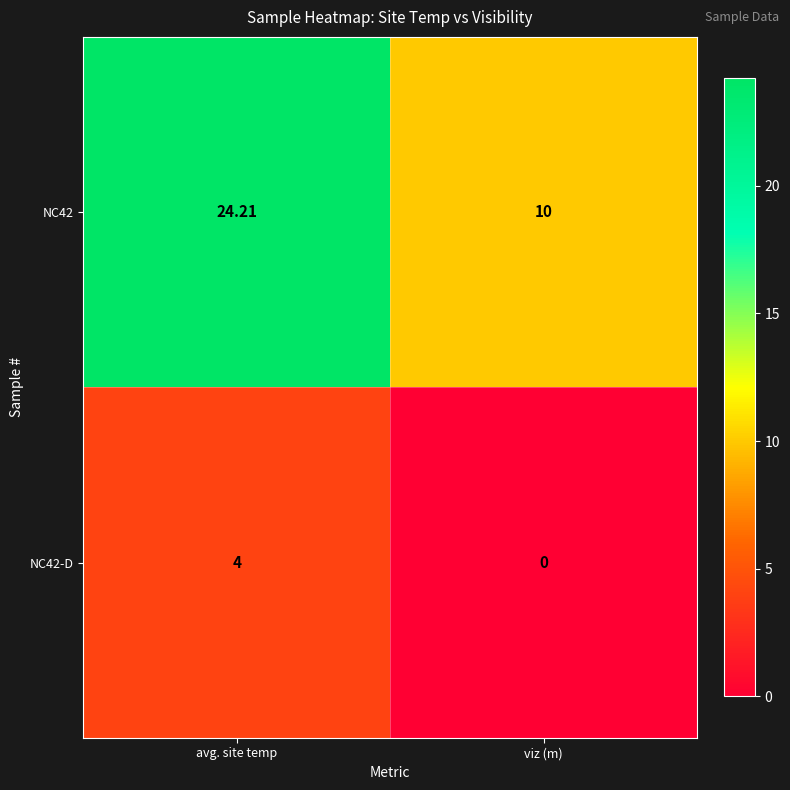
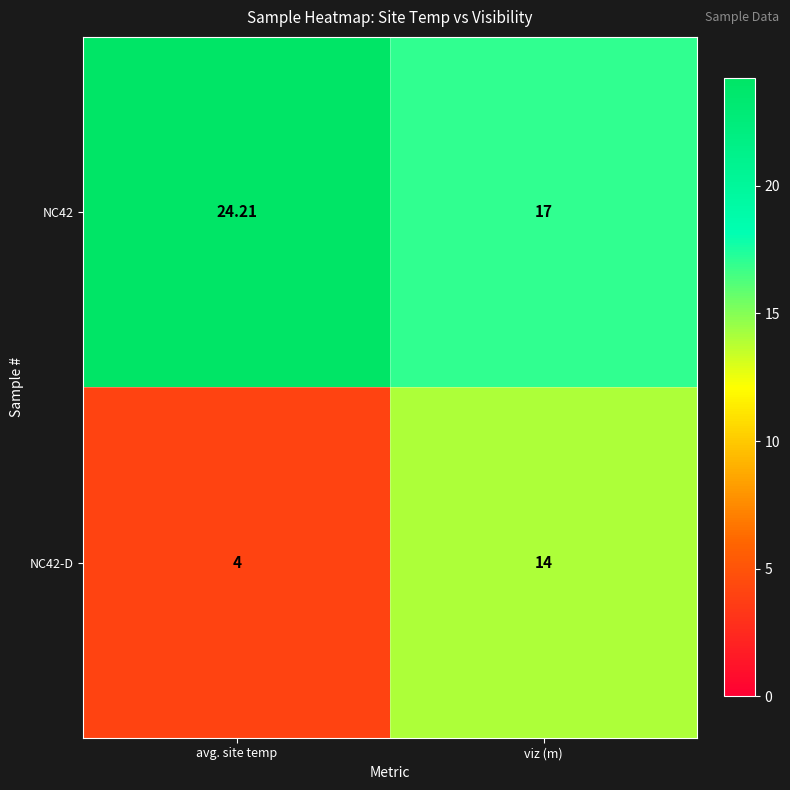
NC42, viz (m): 10 -> 17
NC42-D, viz (m): 0 -> 14
